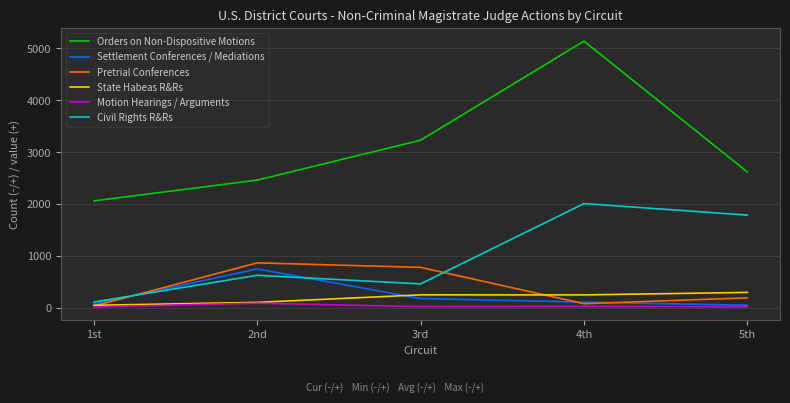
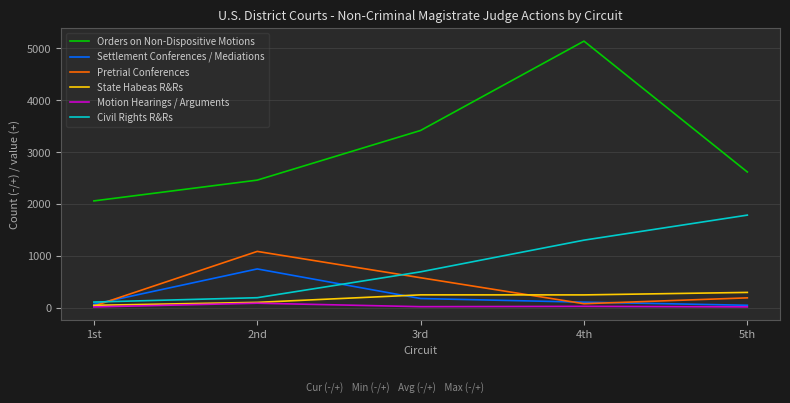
Pretrial Conferences, 2nd: 900 -> 1100
Civil Rights R&Rs, 2nd: 600 -> 200
Orders on Non-Dispositive Motions, 3rd: 3200 -> 3400
Pretrial Conferences, 3rd: 800 -> 600
Civil Rights R&Rs, 3rd: 500 -> 700
Civil Rights R&Rs, 4th: 2000 -> 1300
